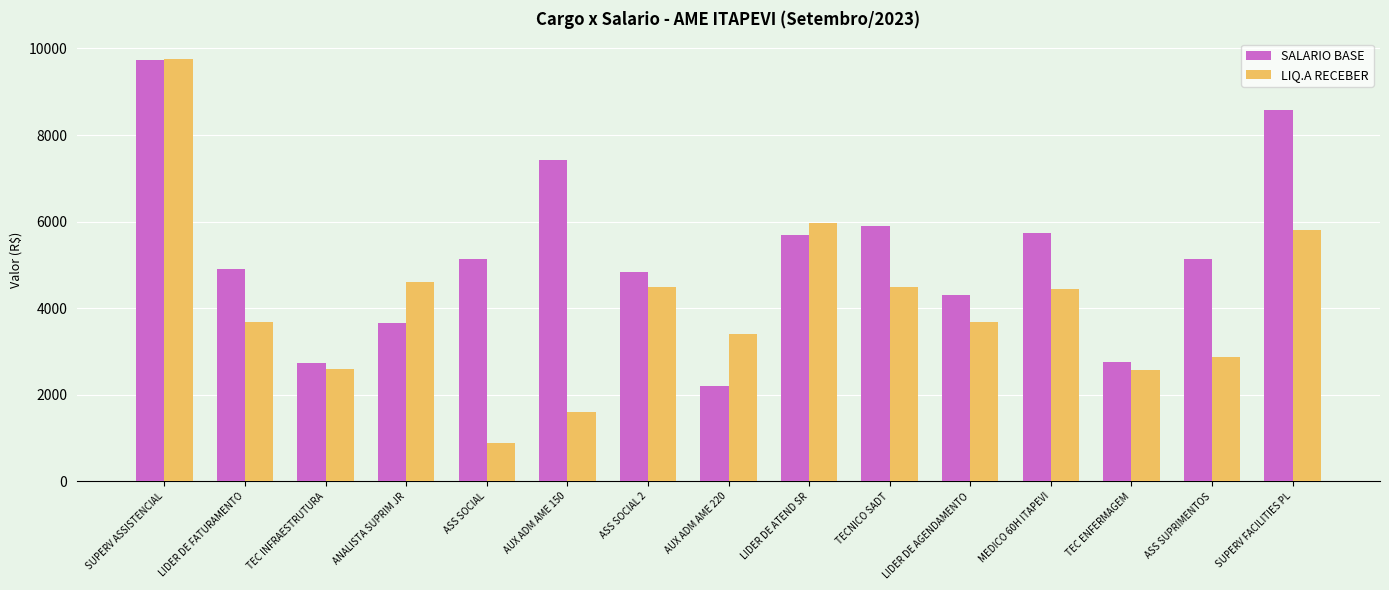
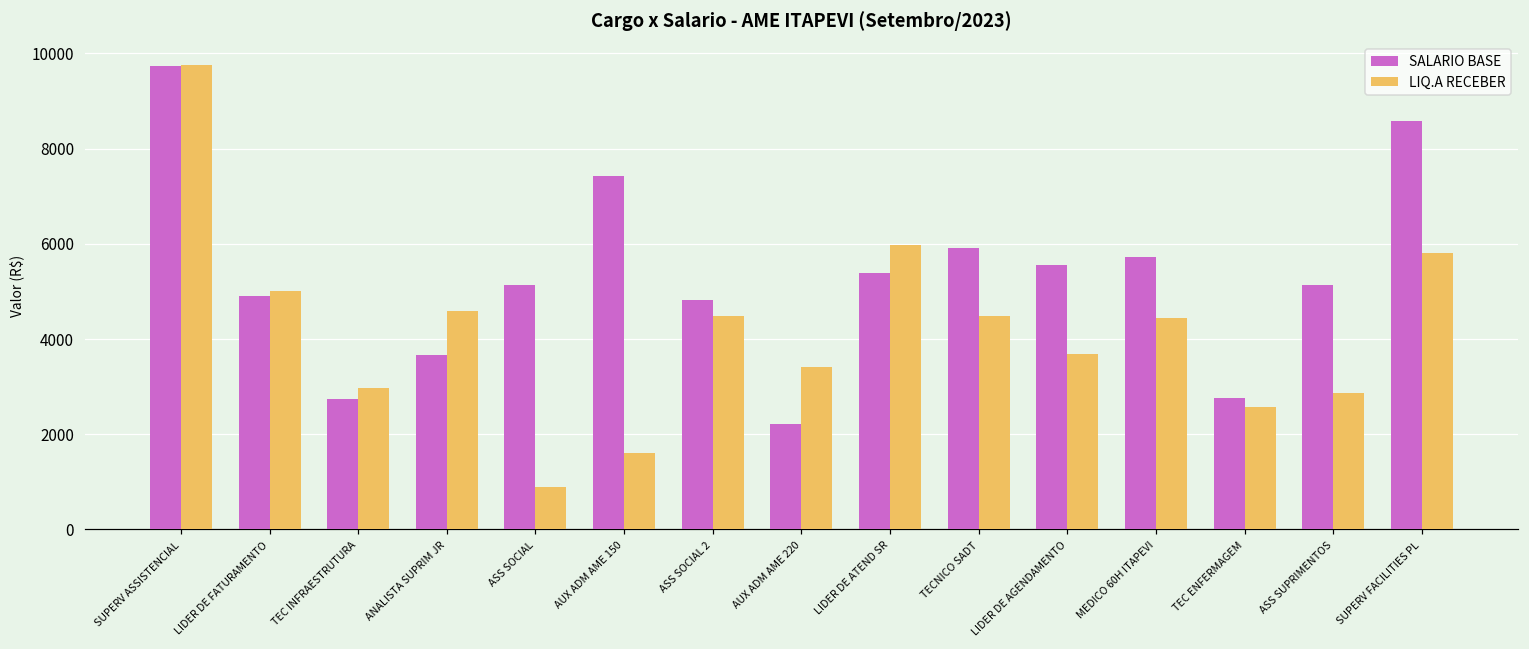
LIQ.A RECEBER, LIDER DE FATURAMENTO: 3700 -> 5000
LIQ.A RECEBER, TEC INFRAESTRUTURA: 2600 -> 3000
SALARIO BASE, LIDER DE ATEND SR: 5700 -> 5400
SALARIO BASE, LIDER DE AGENDAMENTO: 4300 -> 5500
